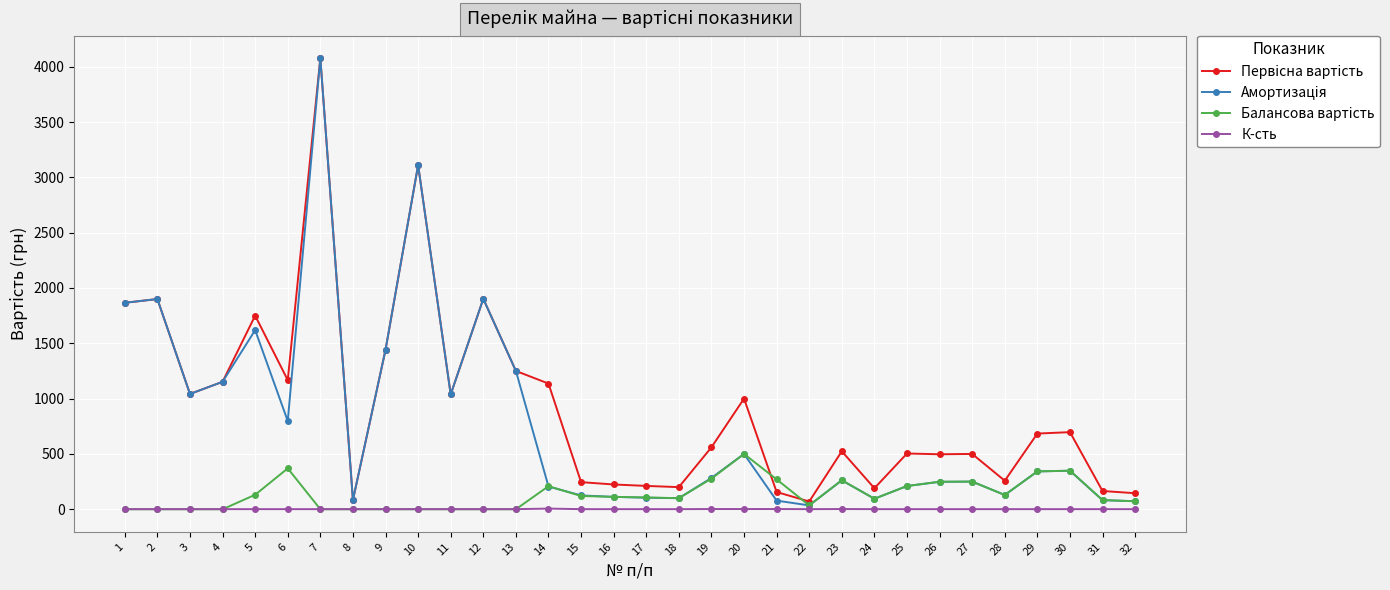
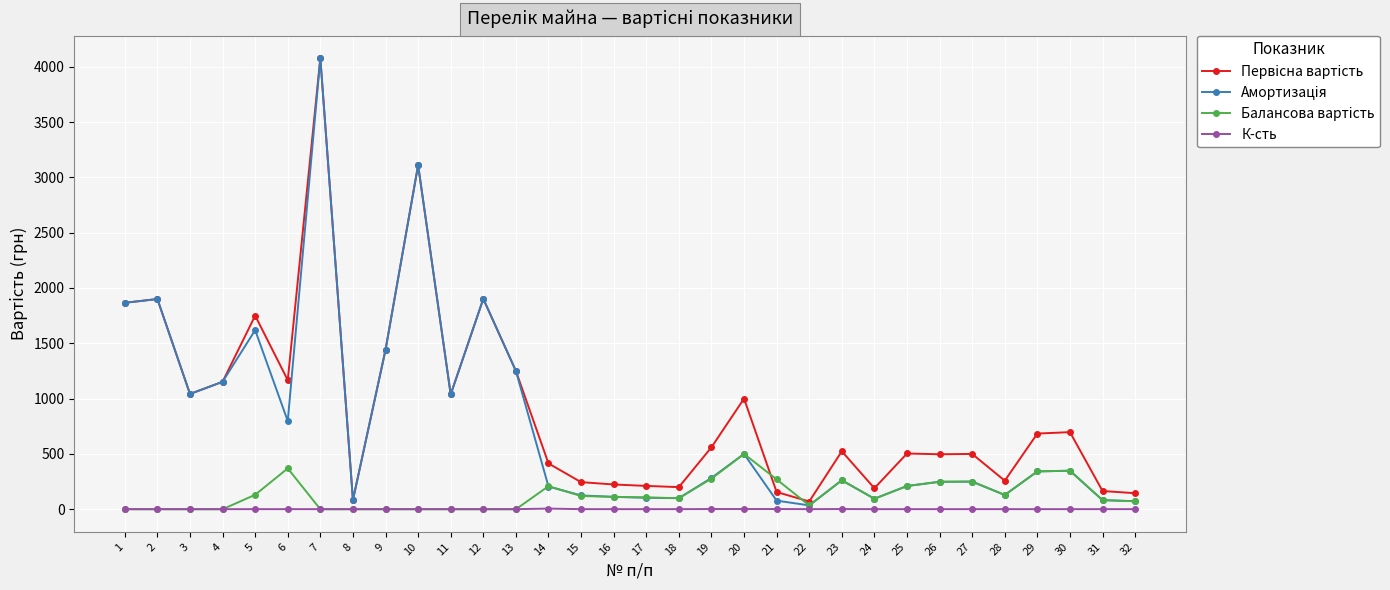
Первісна вартість, 14: 1140 -> 410
